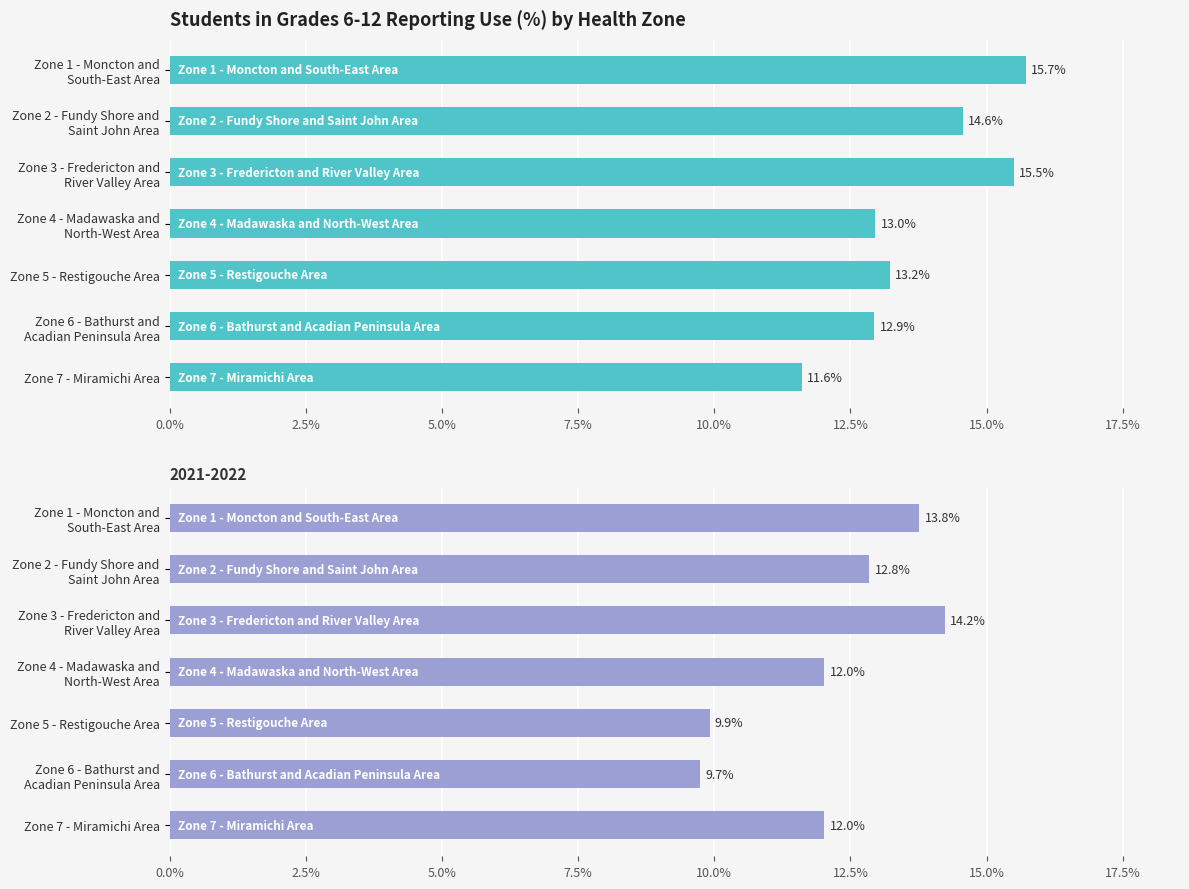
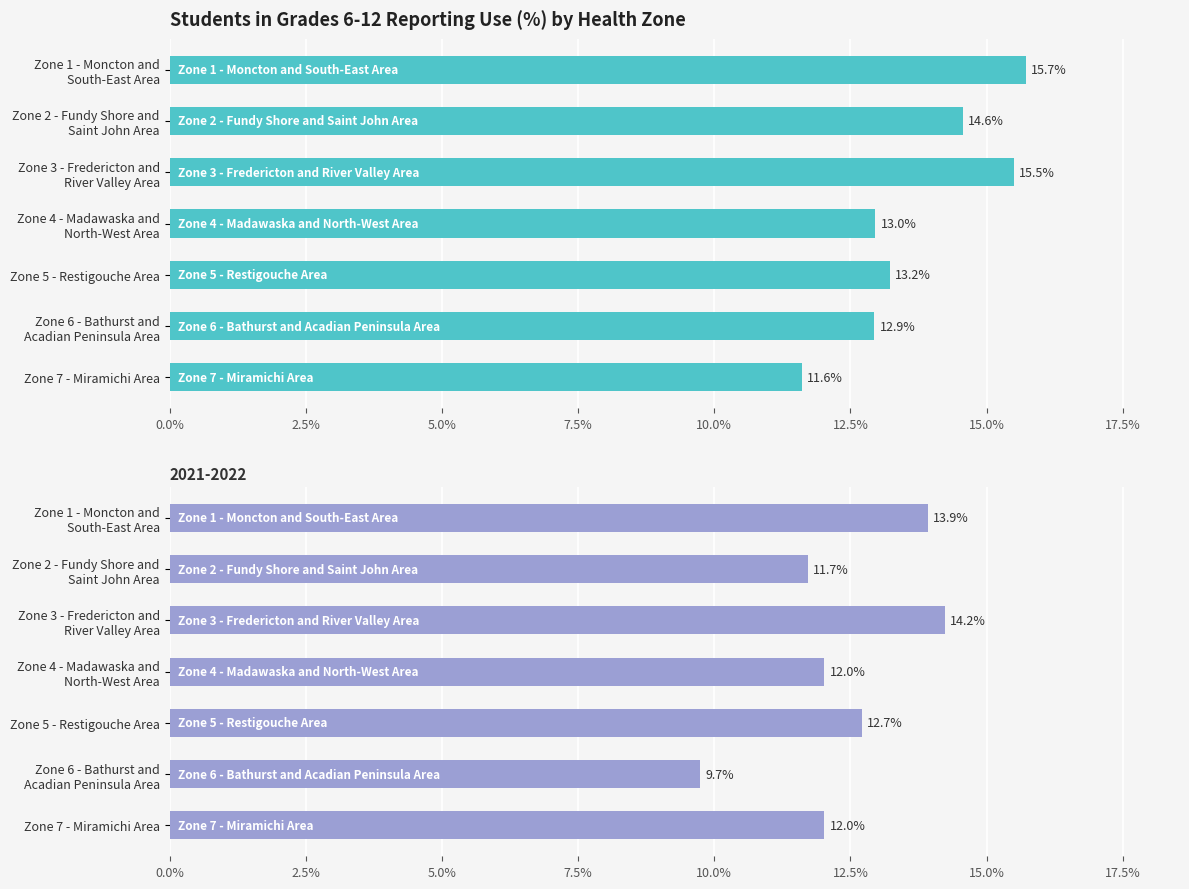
2021-2022, Zone 1 - Moncton and South-East Area: 13.8% -> 13.9%
2021-2022, Zone 2 - Fundy Shore and Saint John Area: 12.8% -> 11.7%
2021-2022, Zone 5 - Restigouche Area: 9.9% -> 12.7%
